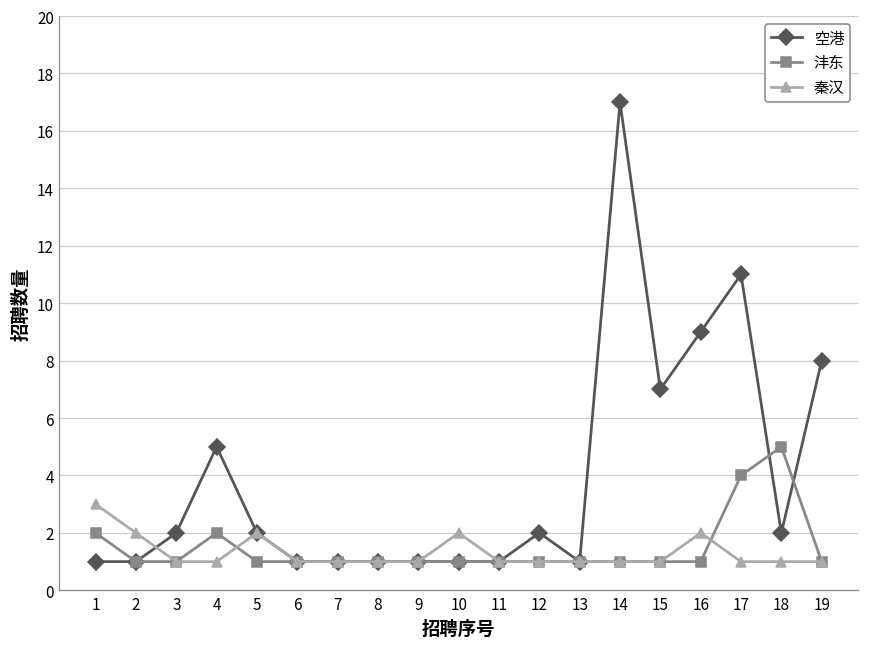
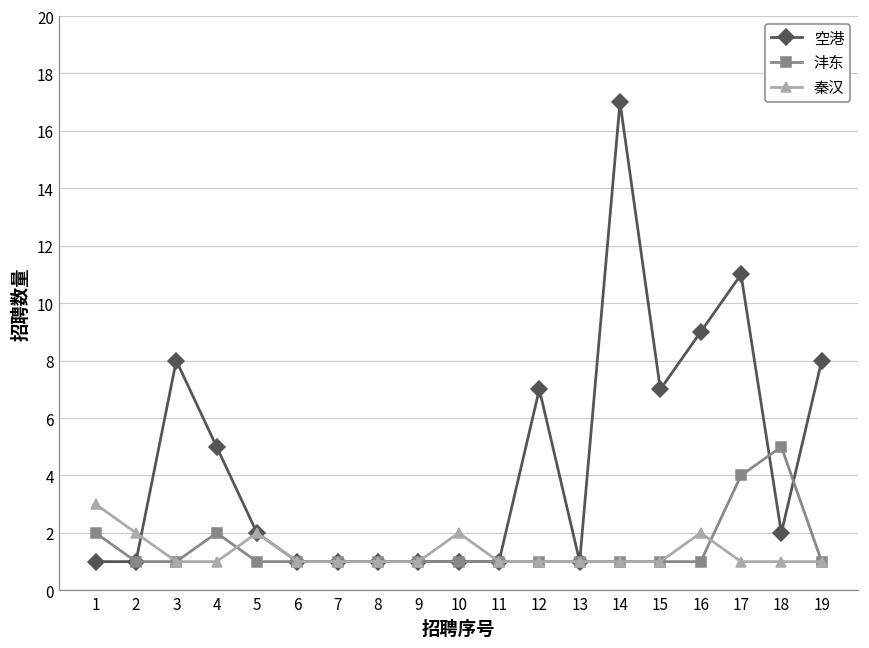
空港, 3: 2 -> 8
空港, 12: 2 -> 7
